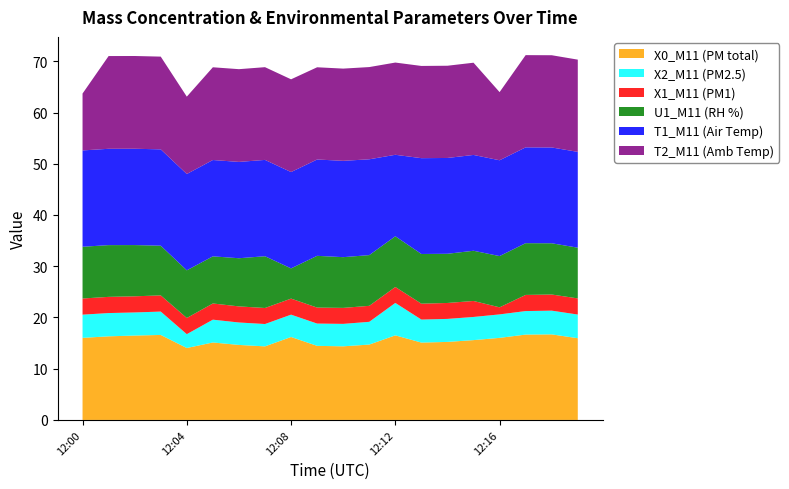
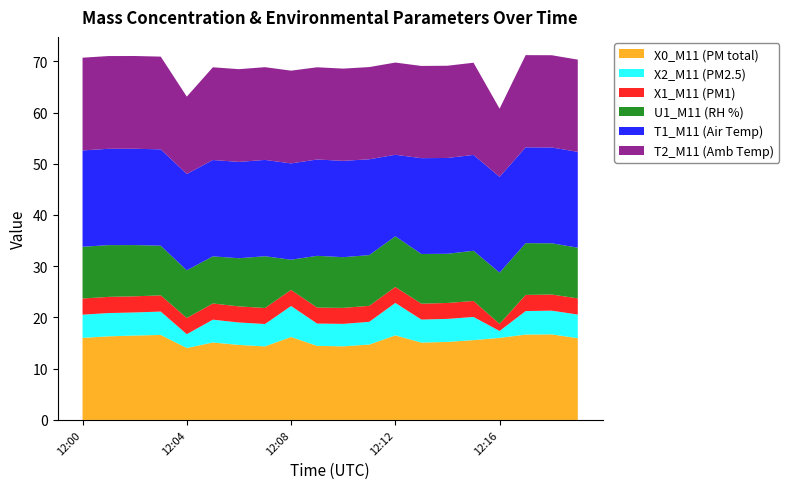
T2_M11 (Amb Temp), 12:00: 11 -> 18
X2_M11 (PM2.5), 12:08: 4 -> 6
X2_M11 (PM2.5), 12:16: 5 -> 1
